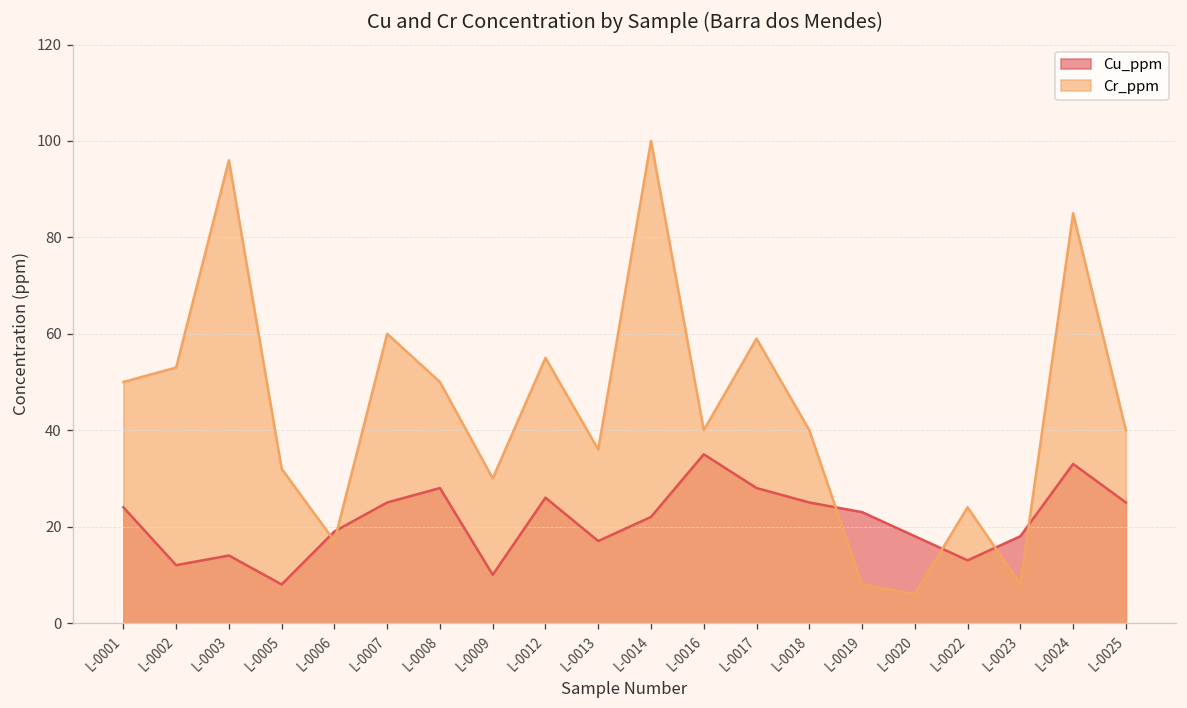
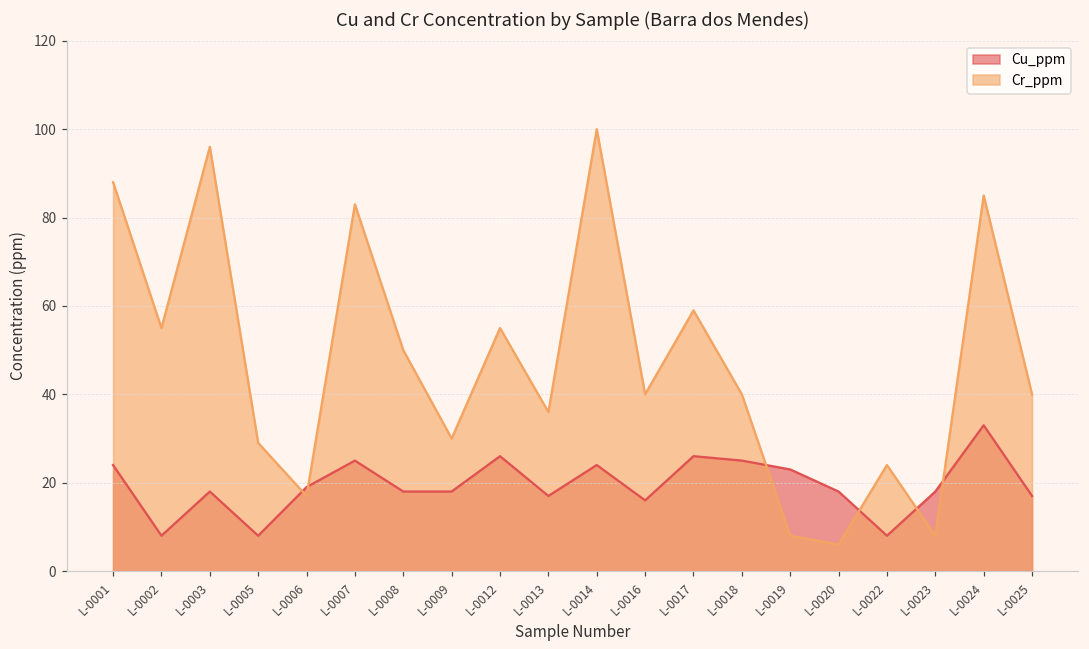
Cr_ppm, L-0001: 50 -> 88
Cu_ppm, L-0002: 12 -> 8
Cr_ppm, L-0002: 53 -> 55
Cu_ppm, L-0003: 14 -> 18
Cr_ppm, L-0005: 32 -> 29
Cr_ppm, L-0007: 60 -> 83
Cu_ppm, L-0008: 28 -> 18
Cu_ppm, L-0009: 10 -> 18
Cu_ppm, L-0014: 22 -> 24
Cu_ppm, L-0016: 35 -> 16
Cu_ppm, L-0017: 28 -> 26
Cu_ppm, L-0022: 13 -> 8
Cu_ppm, L-0025: 25 -> 17
